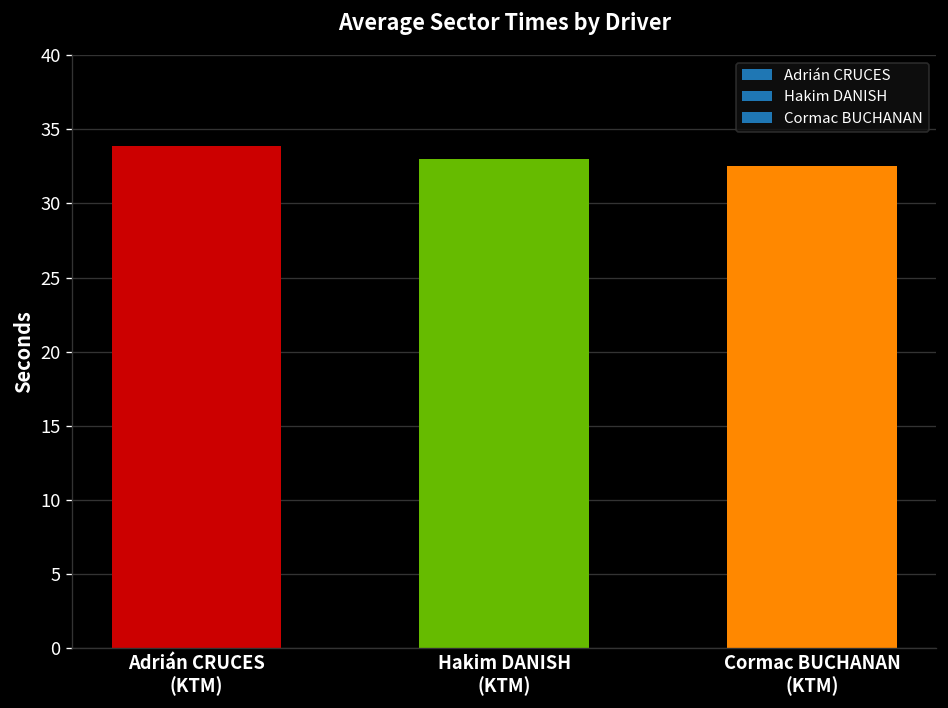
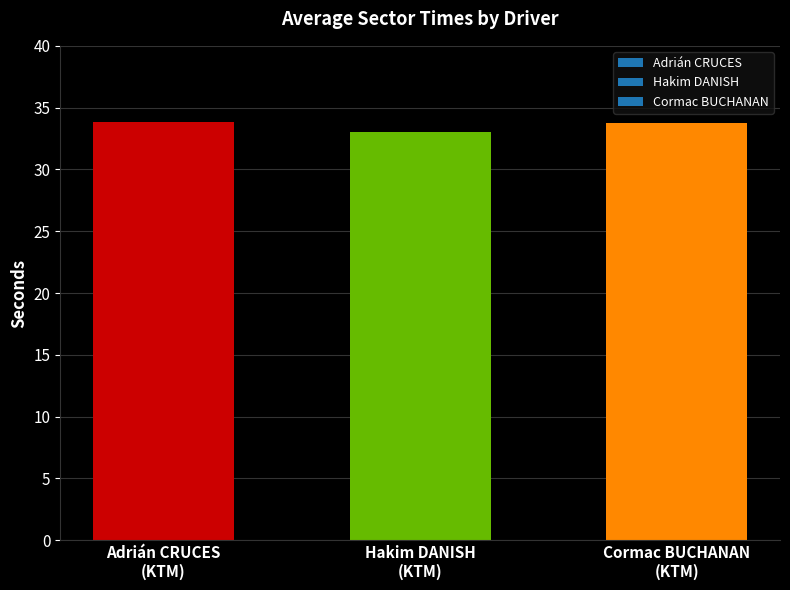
Cormac BUCHANAN (KTM): 32.5 -> 33.8
